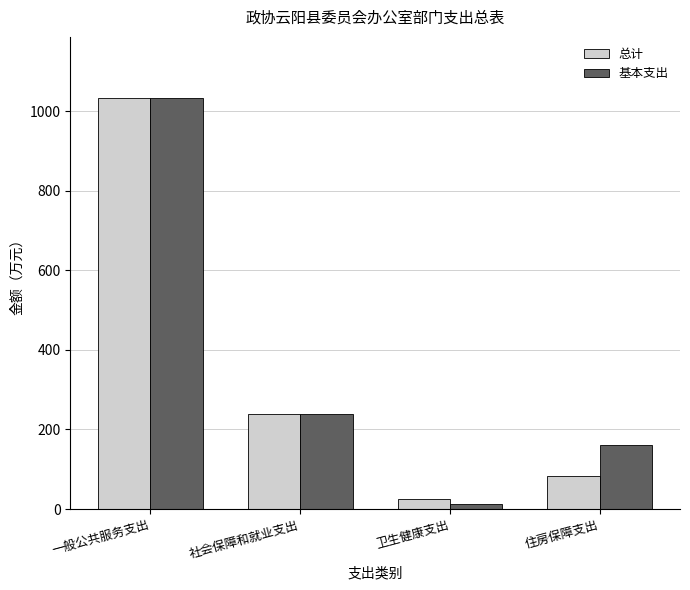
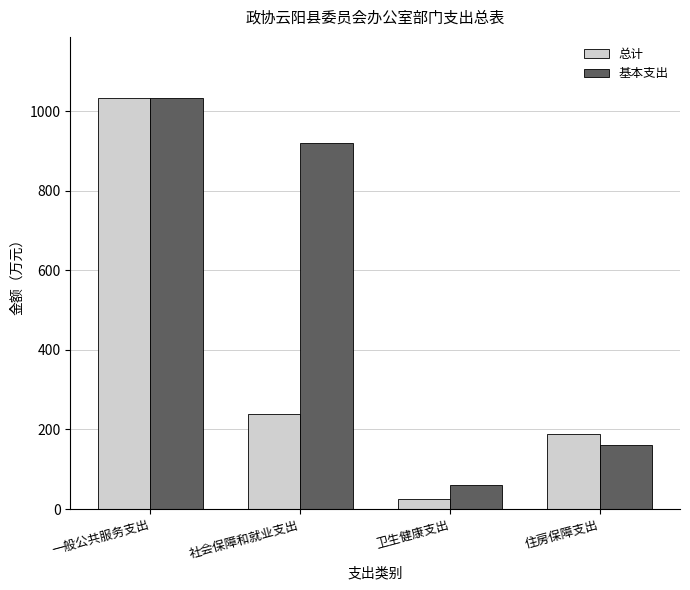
基本支出, 社会保障和就业支出: 240 -> 920
基本支出, 卫生健康支出: 10 -> 60
总计, 住房保障支出: 80 -> 190
